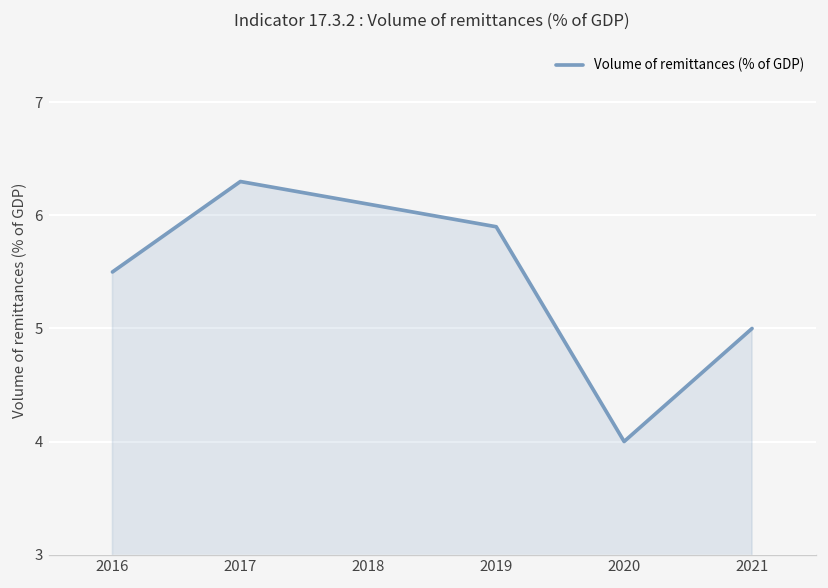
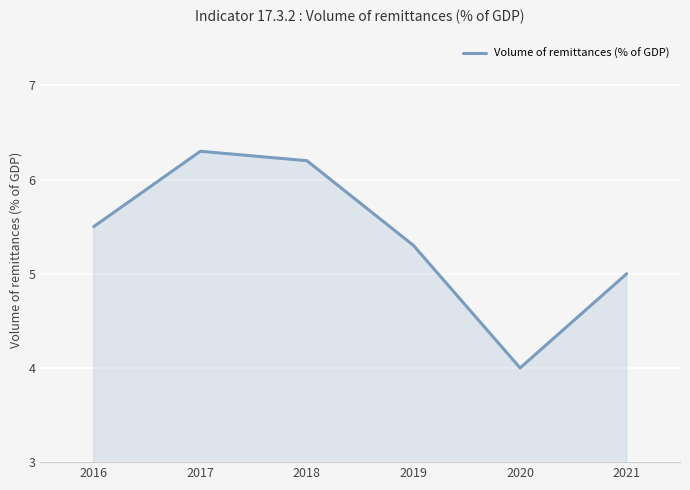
2018: 6.1 -> 6.2
2019: 5.9 -> 5.3
